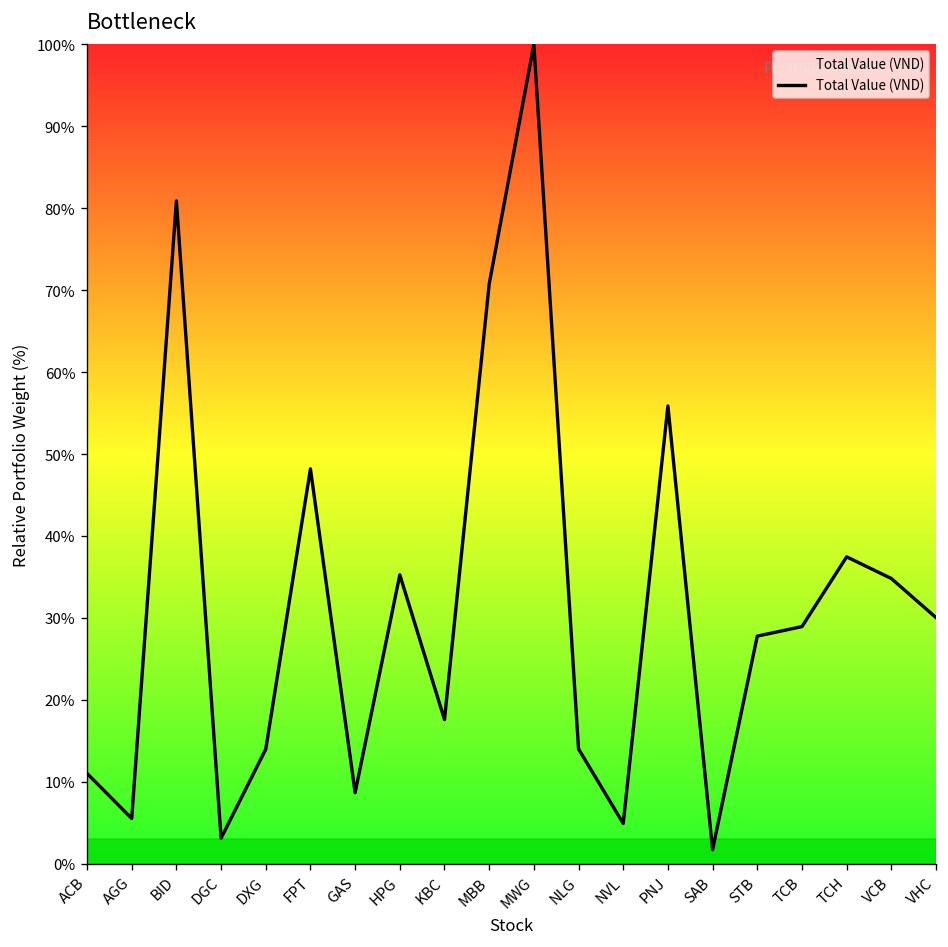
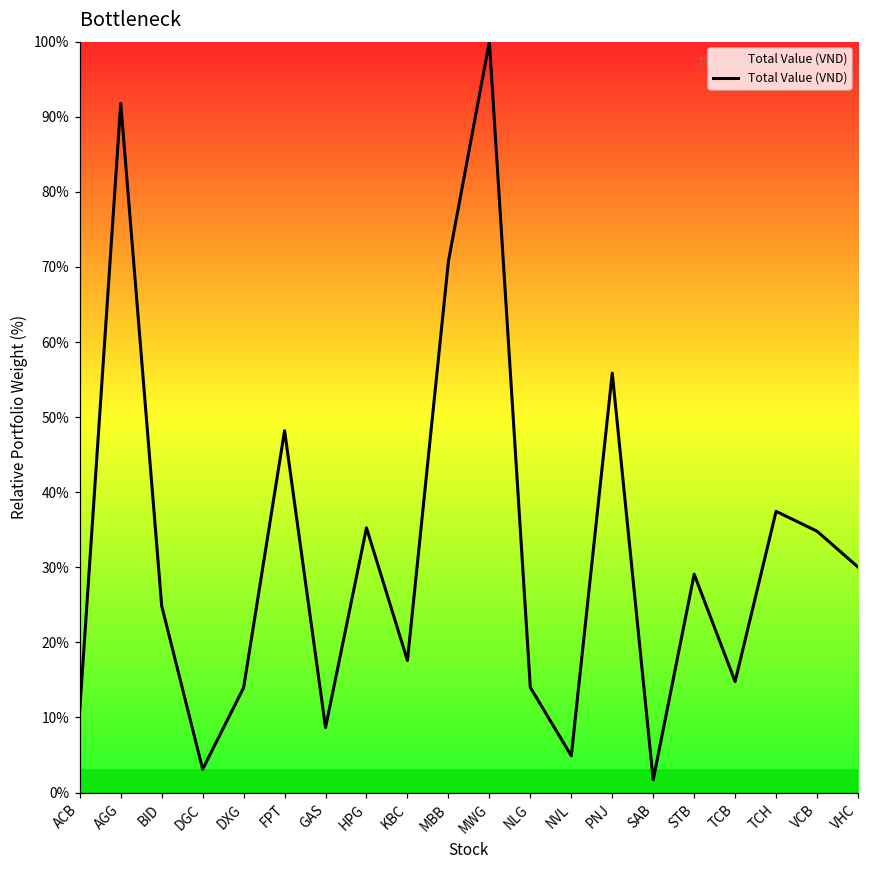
AGG: 6% -> 92%
BID: 81% -> 25%
STB: 28% -> 29%
TCB: 29% -> 15%
